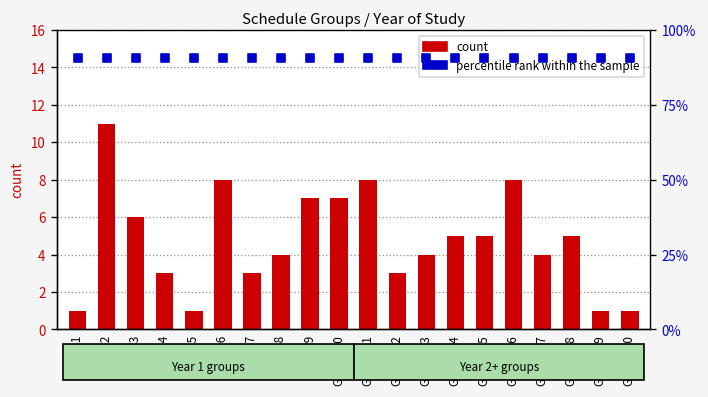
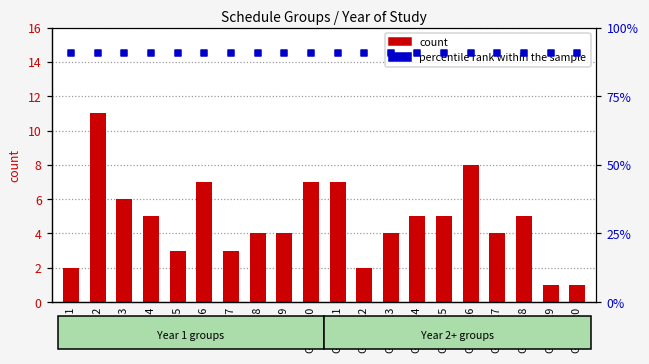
count, Group 1: 1 -> 2
count, Group 4: 3 -> 5
count, Group 5: 1 -> 3
count, Group 6: 8 -> 7
count, Group 9: 7 -> 4
count, Group 11: 8 -> 7
count, Group 12: 3 -> 2
